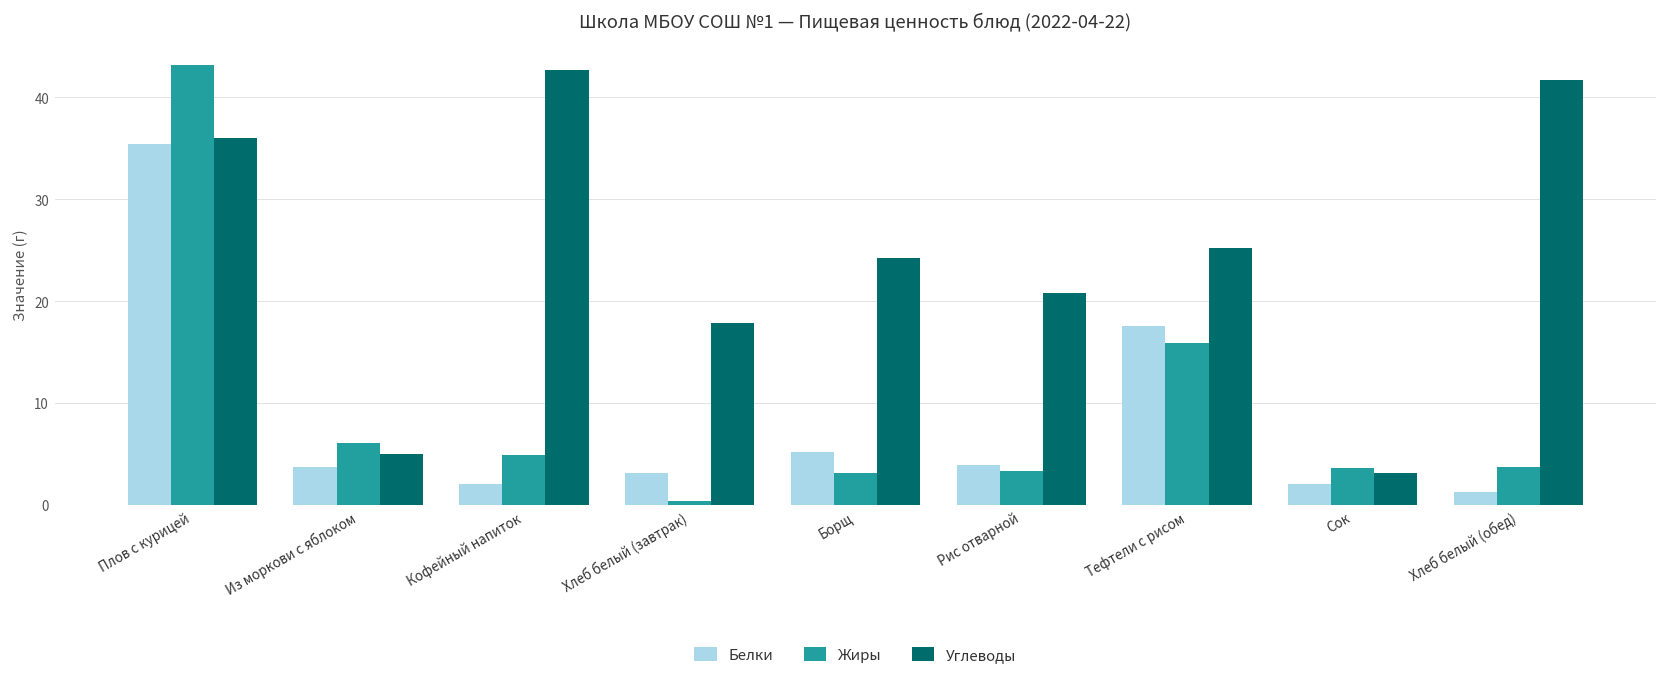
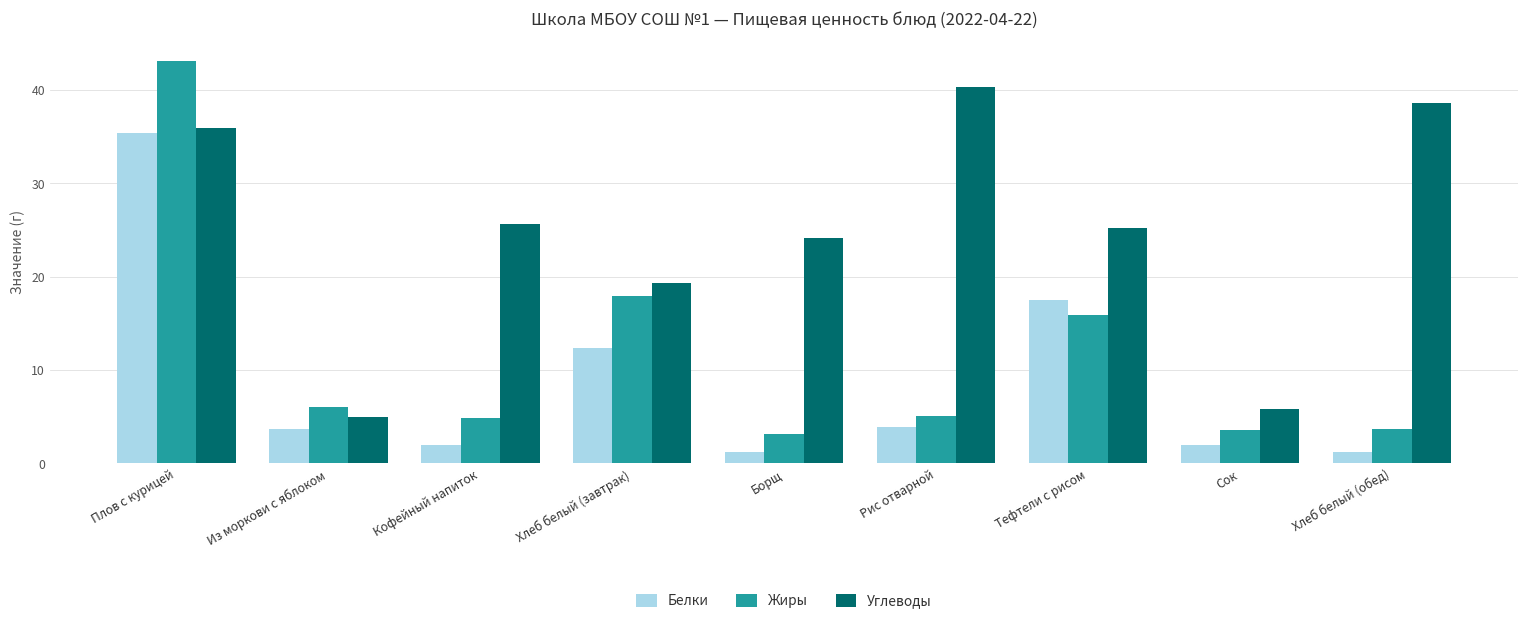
Углеводы, Кофейный напиток: 43 -> 26
Белки, Хлеб белый (завтрак): 3 -> 12
Жиры, Хлеб белый (завтрак): 0 -> 18
Углеводы, Хлеб белый (завтрак): 18 -> 19
Белки, Борщ: 5 -> 1
Жиры, Рис отварной: 3 -> 5
Углеводы, Рис отварной: 21 -> 40
Углеводы, Сок: 3 -> 6
Углеводы, Хлеб белый (обед): 42 -> 39
